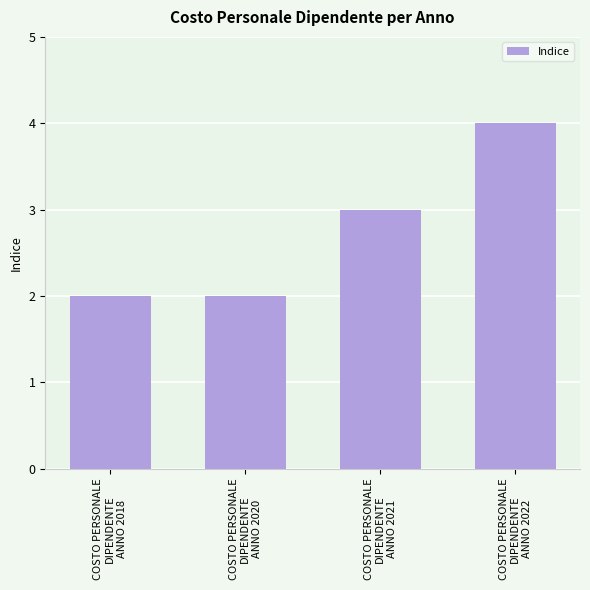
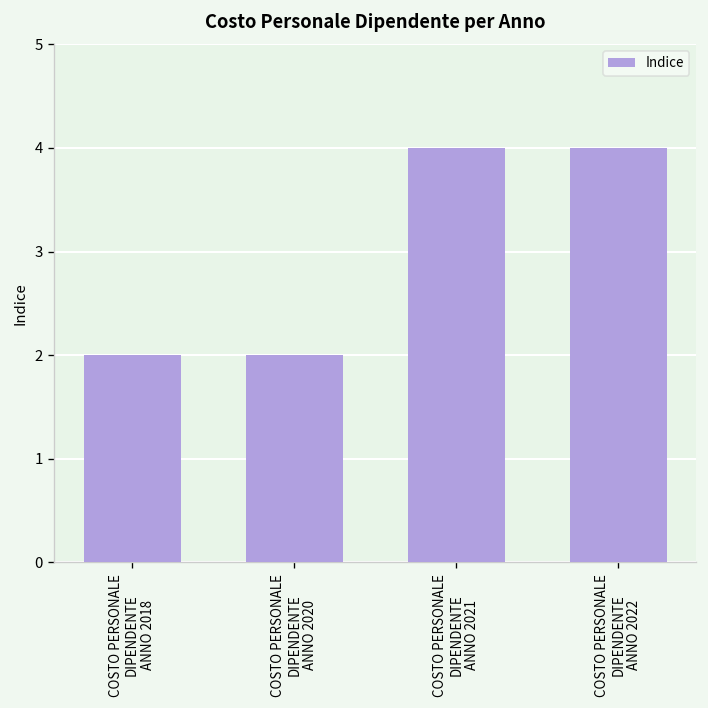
COSTO PERSONALE DIPENDENTE ANNO 2021: 3 -> 4
